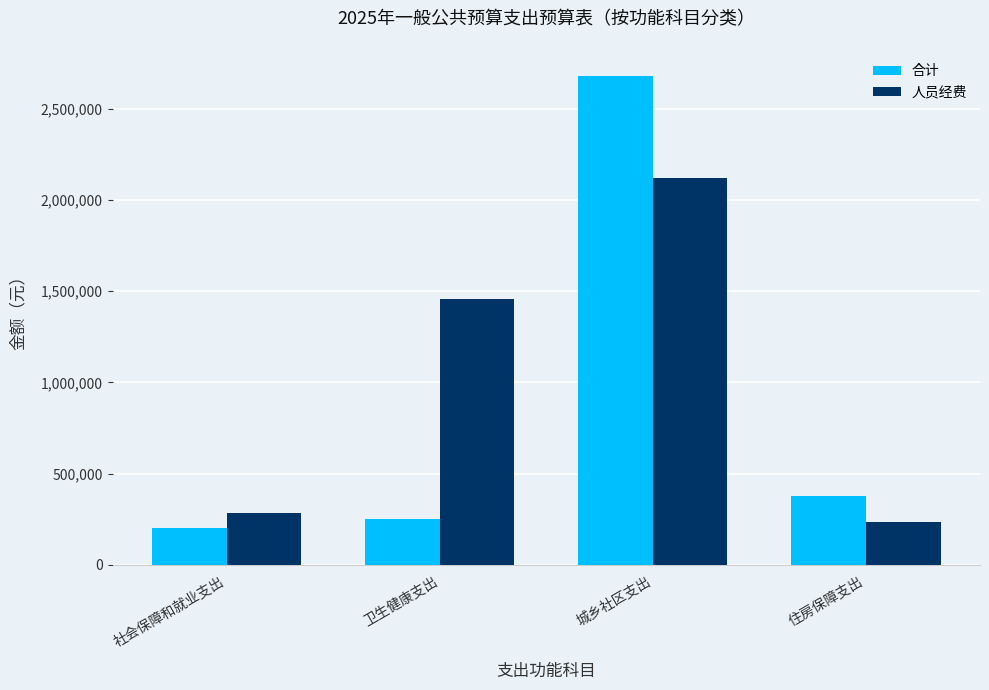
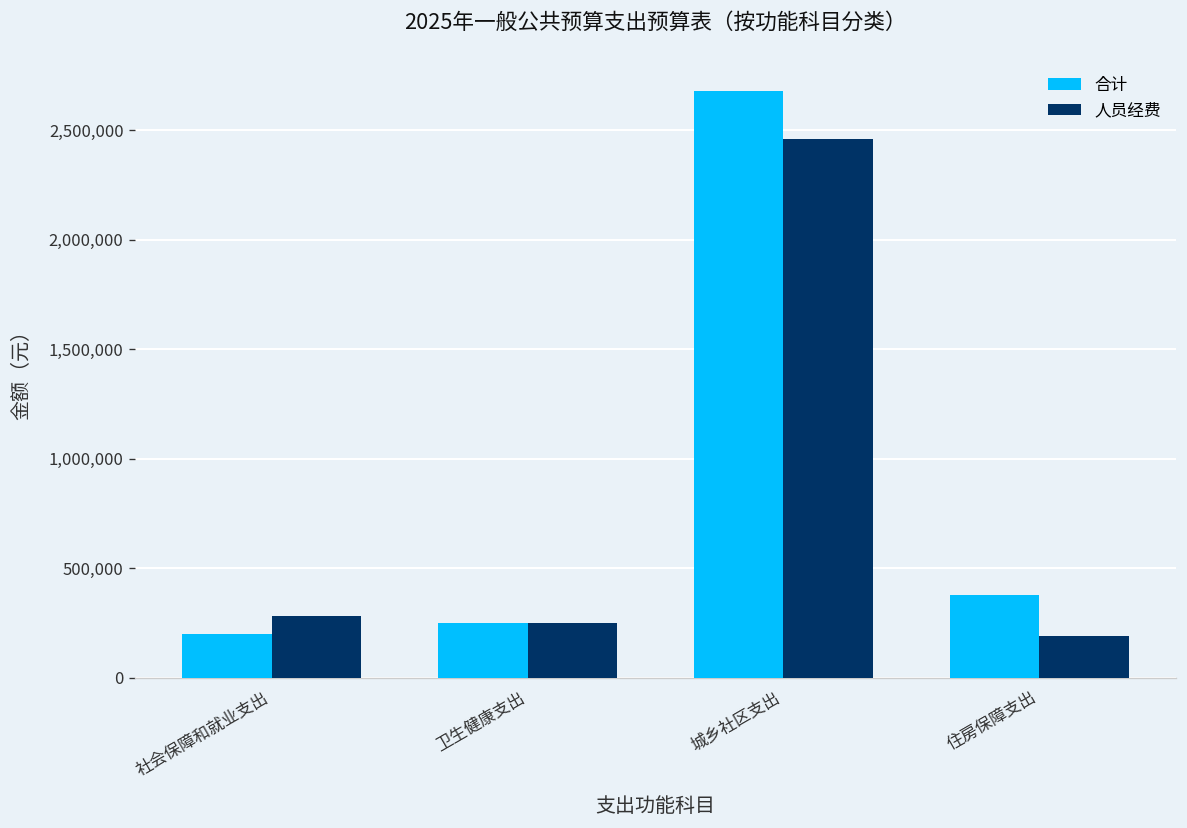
人员经费, 卫生健康支出: 1,460,000 -> 250,000
人员经费, 城乡社区支出: 2,120,000 -> 2,460,000
人员经费, 住房保障支出: 240,000 -> 190,000
